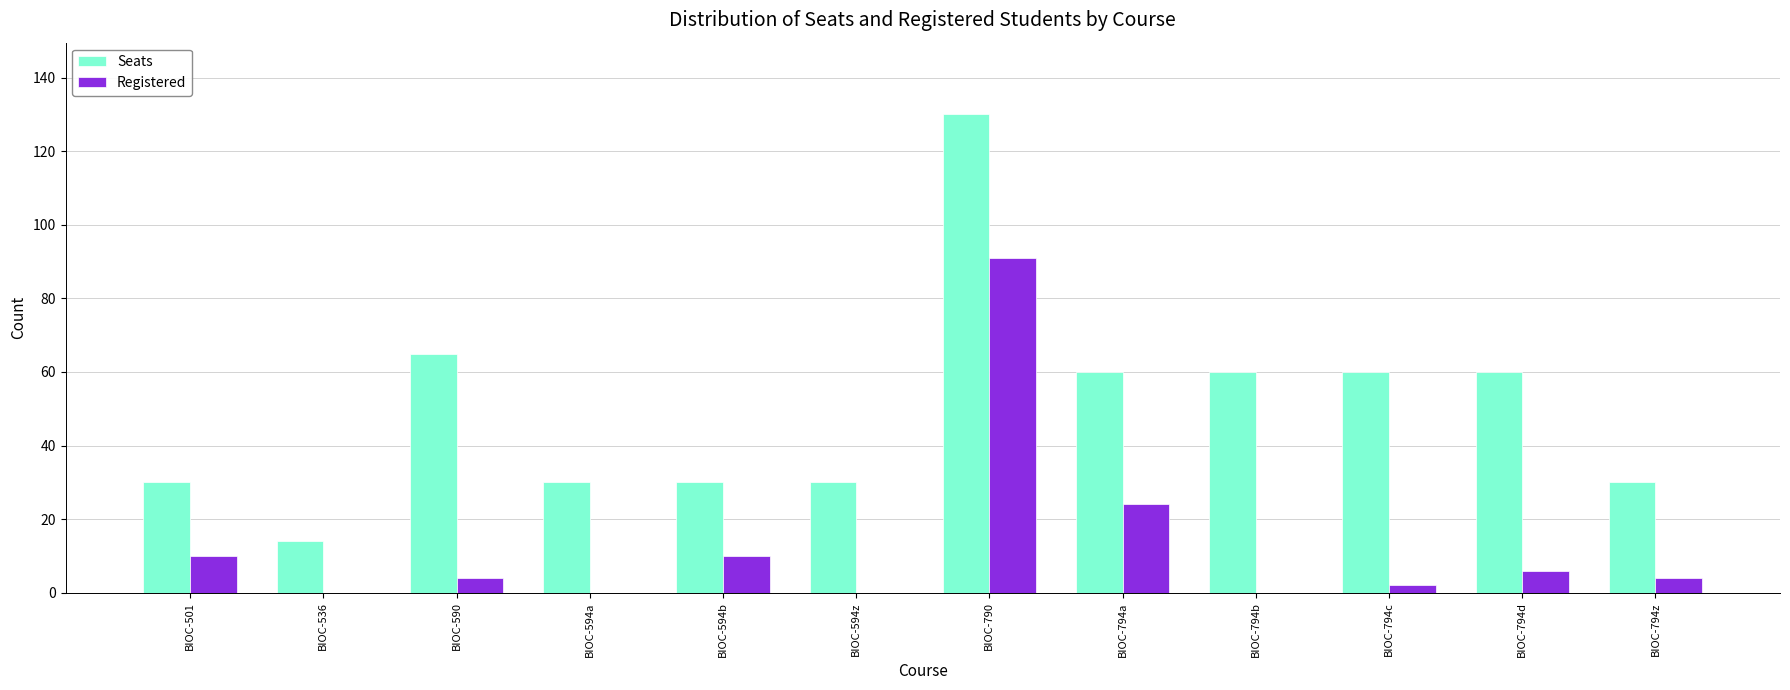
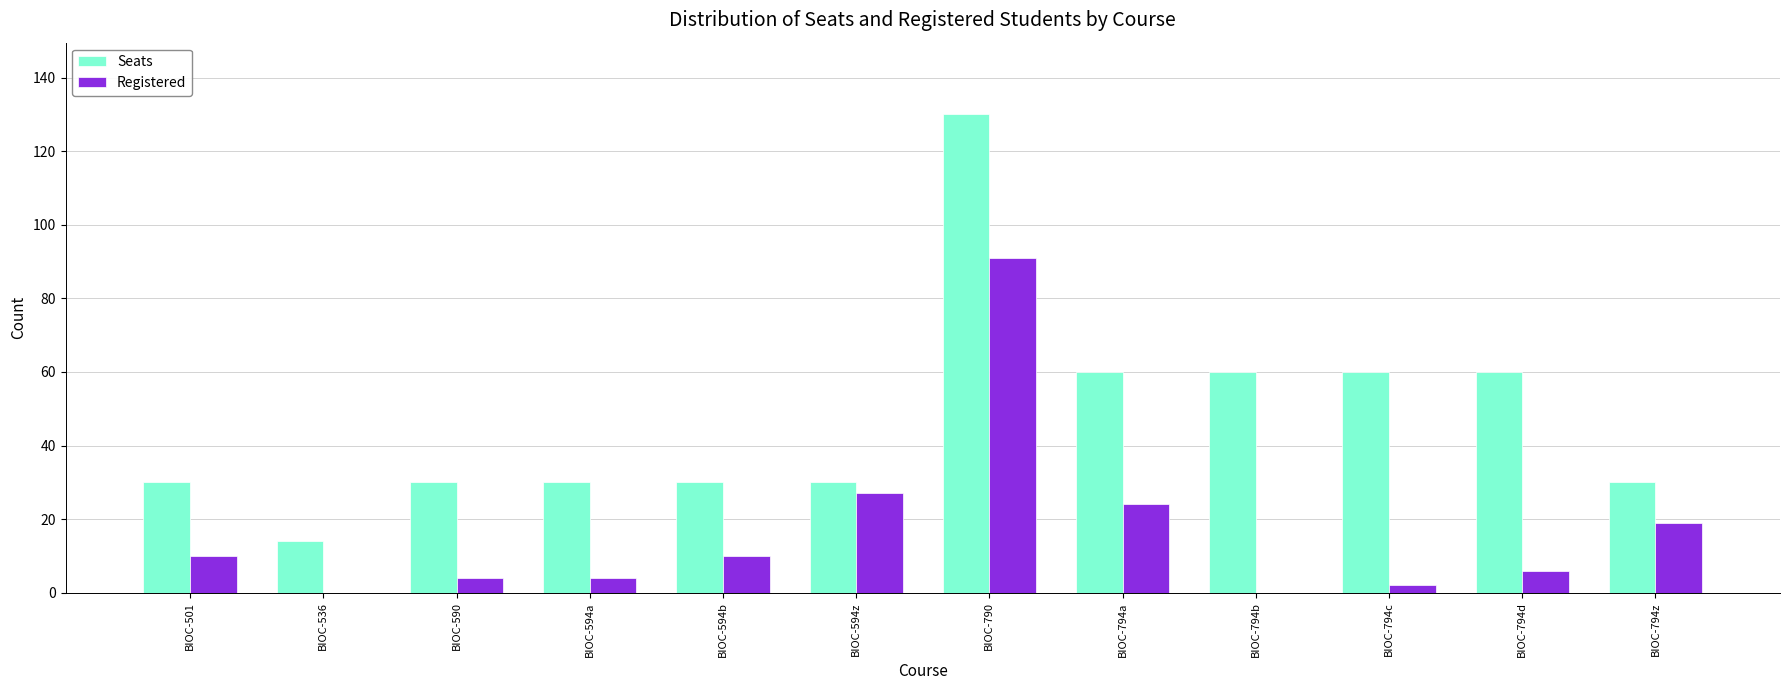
Seats, BIOC-590: 65 -> 30
Registered, BIOC-594a: 0 -> 4
Registered, BIOC-594z: 0 -> 27
Registered, BIOC-794z: 4 -> 19
